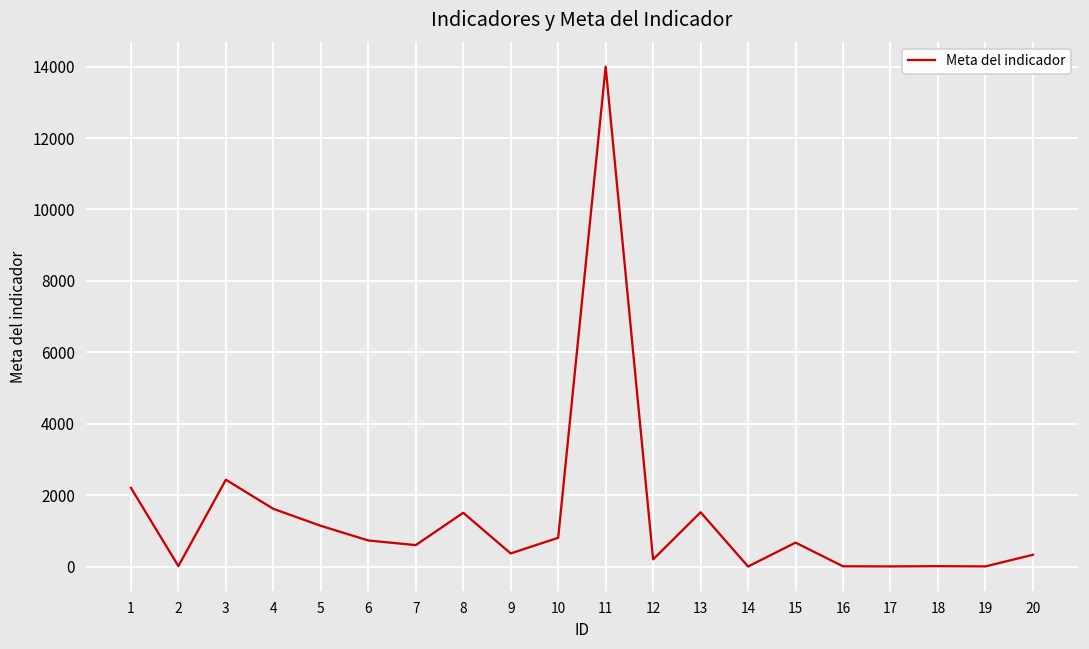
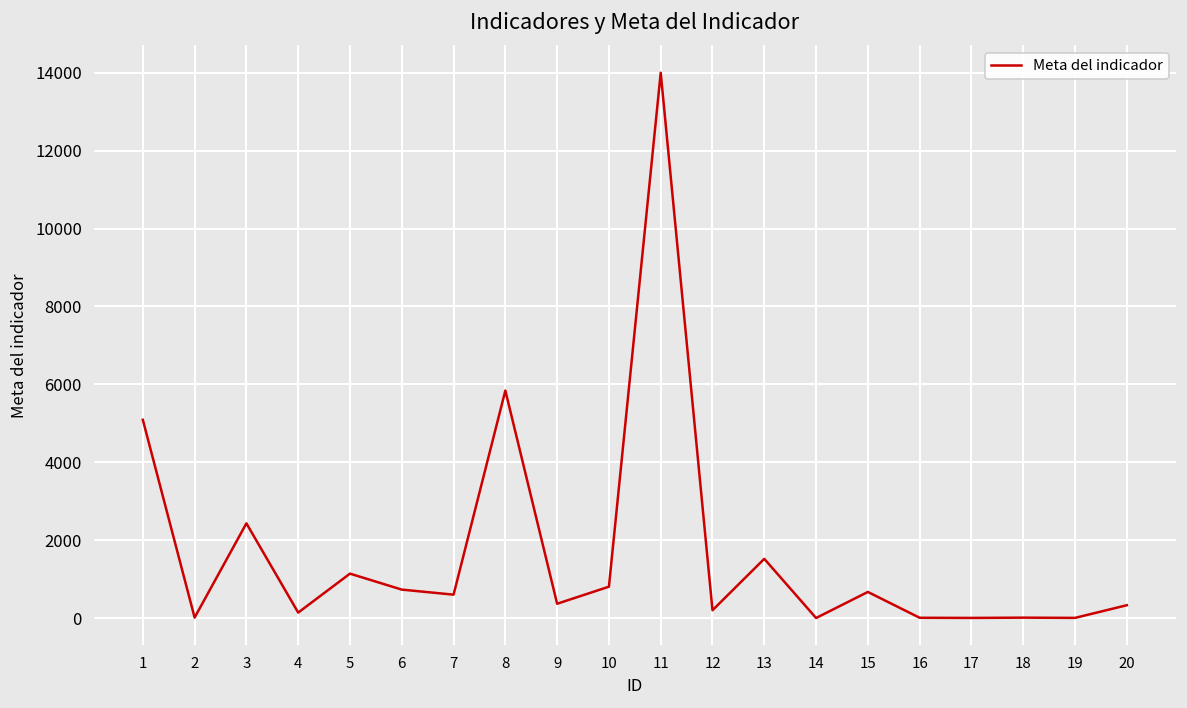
1: 2200 -> 5100
4: 1600 -> 100
8: 1500 -> 5800
